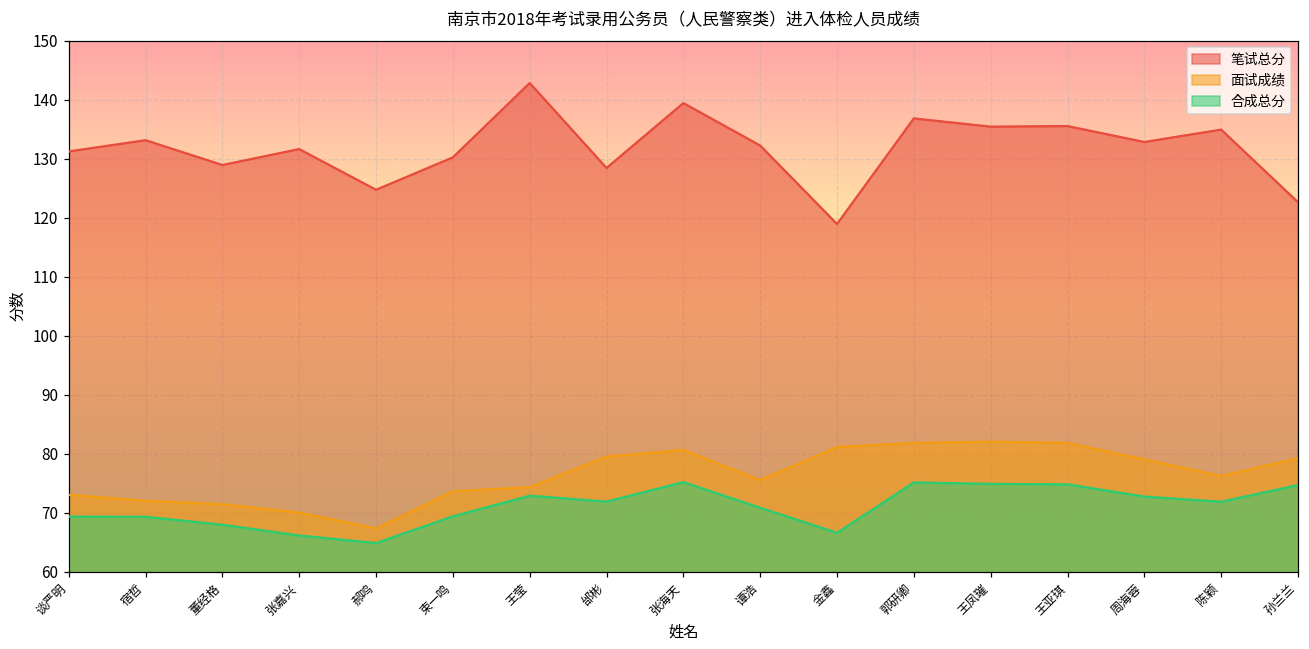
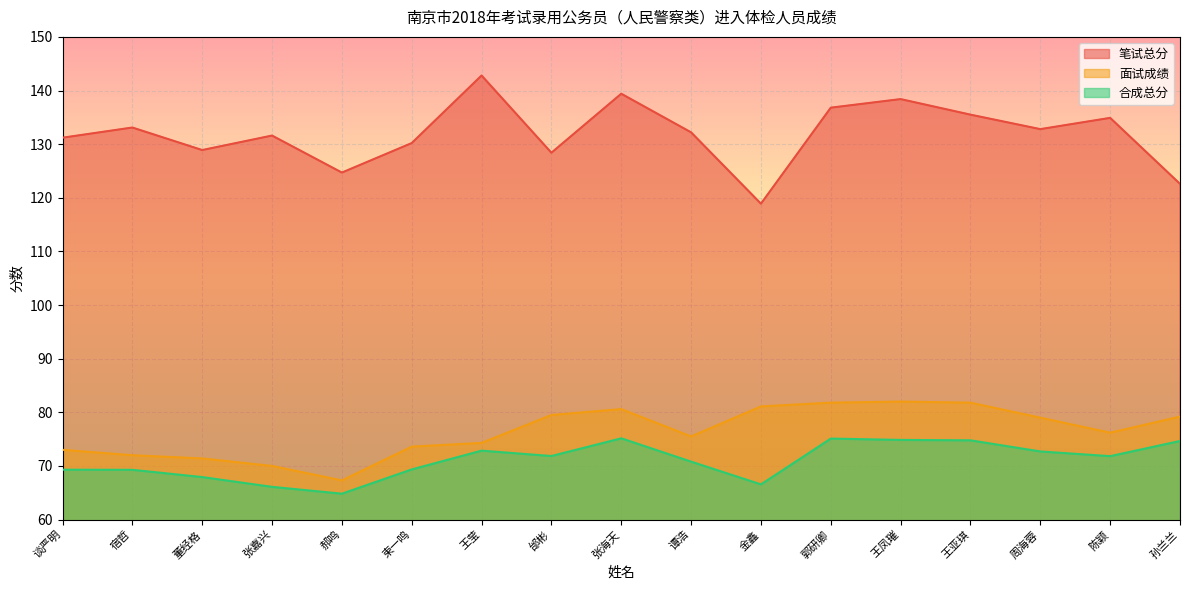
笔试总分, 王凤璀: 135 -> 138
